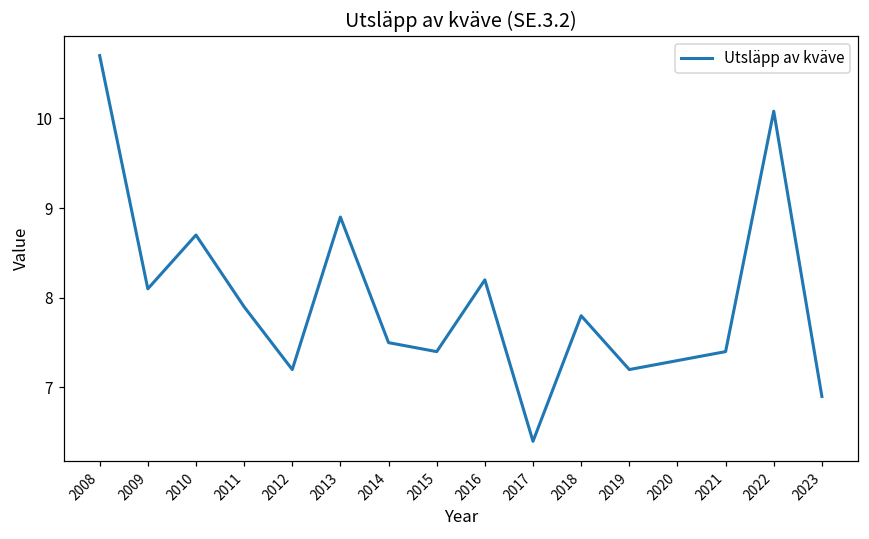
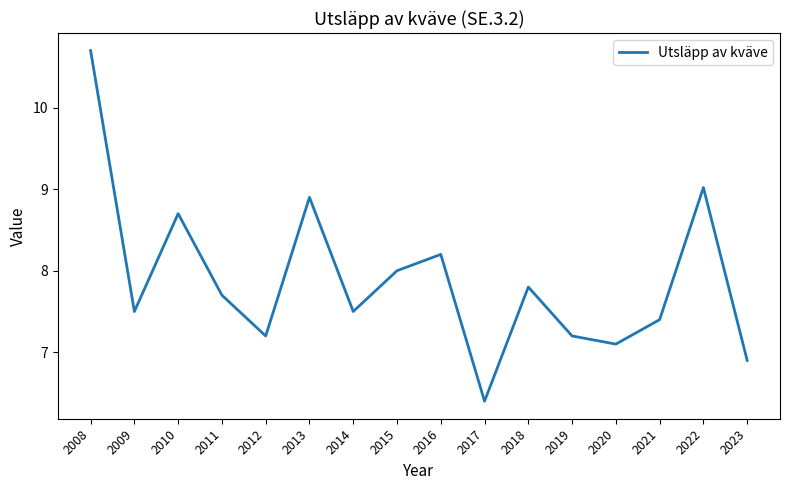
2009: 8.1 -> 7.5
2011: 7.9 -> 7.7
2015: 7.4 -> 8.0
2020: 7.3 -> 7.1
2022: 10.1 -> 9.0
